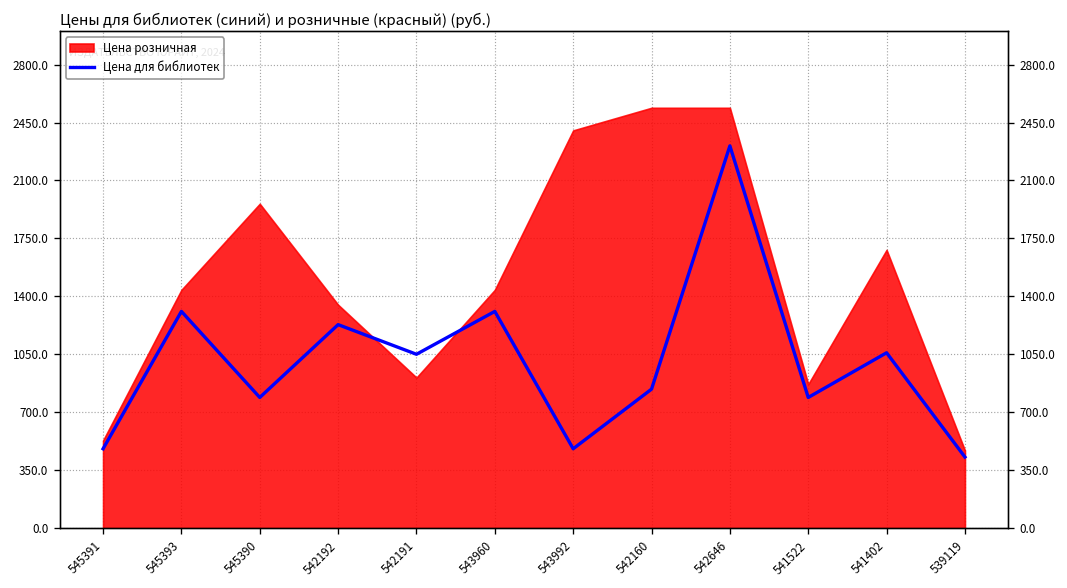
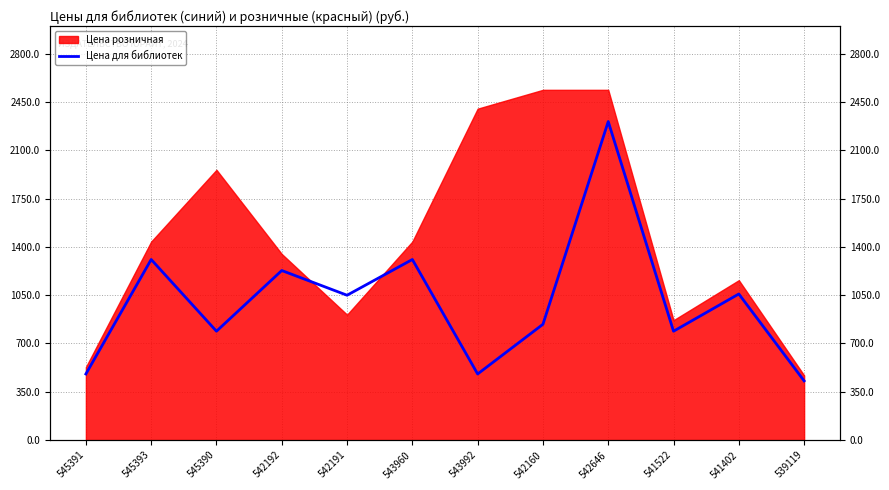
Цена розничная, 541402: 1680 -> 1160
